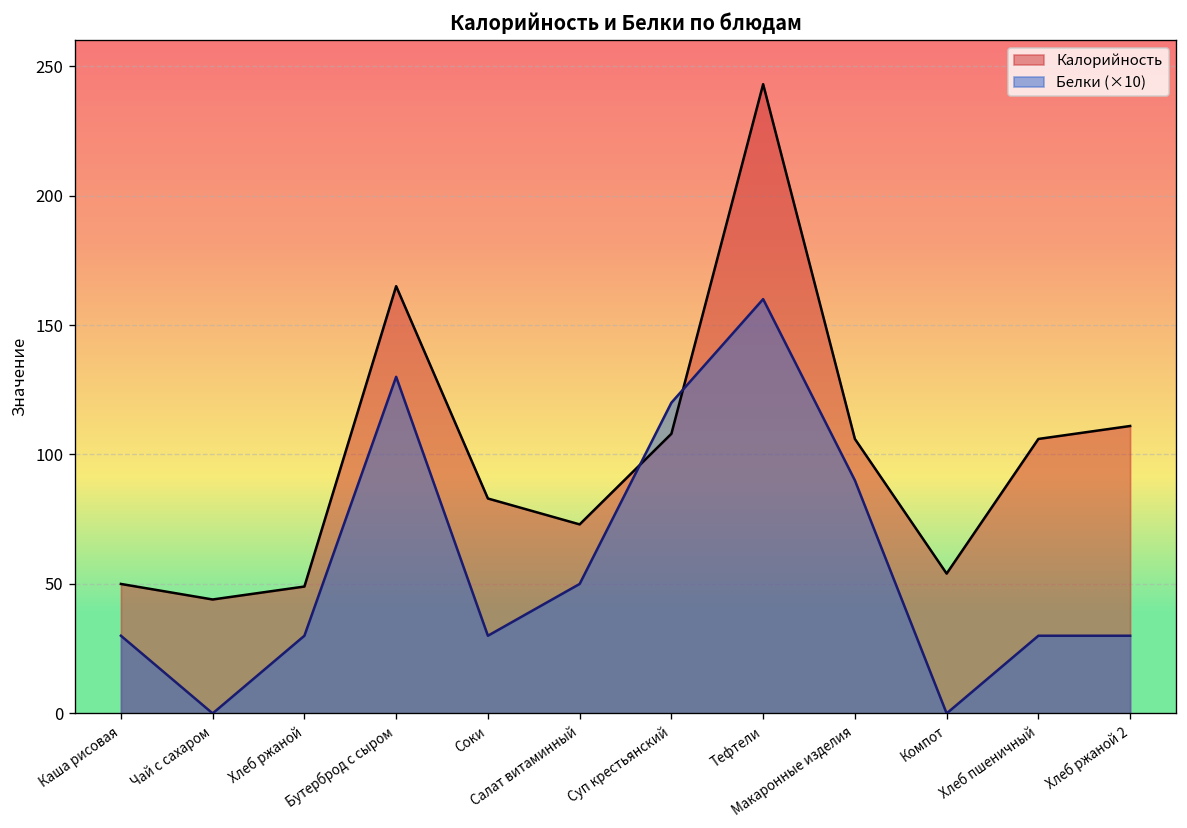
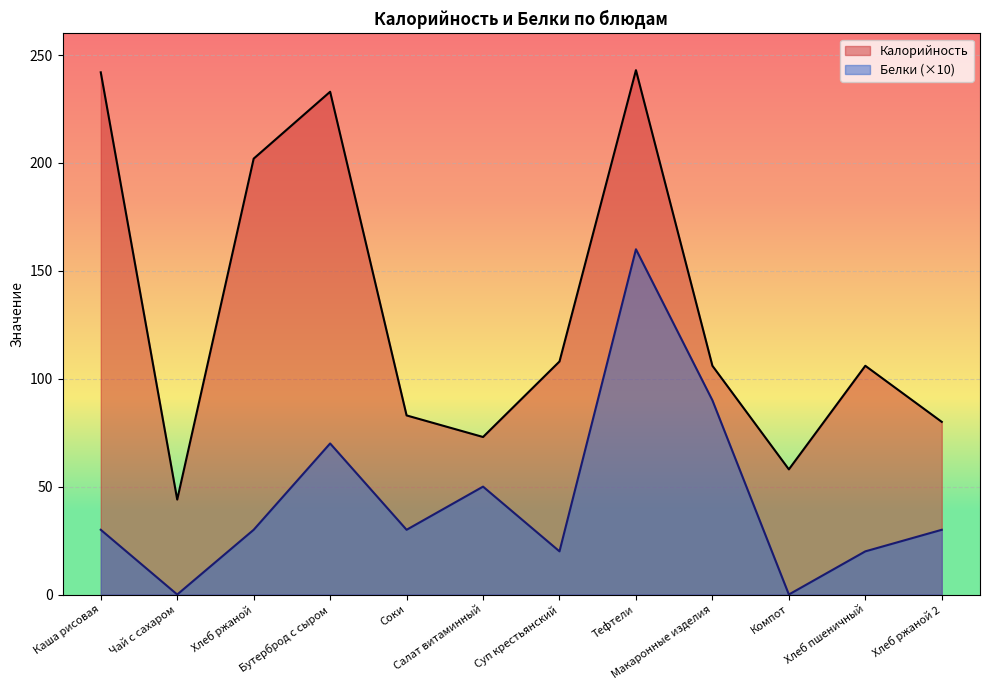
Калорийность, Каша рисовая: 50 -> 242
Калорийность, Хлеб ржаной: 49 -> 202
Калорийность, Бутерброд с сыром: 165 -> 233
Белки (×10), Бутерброд с сыром: 130 -> 70
Белки (×10), Суп крестьянский: 120 -> 20
Калорийность, Компот: 54 -> 58
Белки (×10), Хлеб пшеничный: 30 -> 20
Калорийность, Хлеб ржаной 2: 111 -> 80
